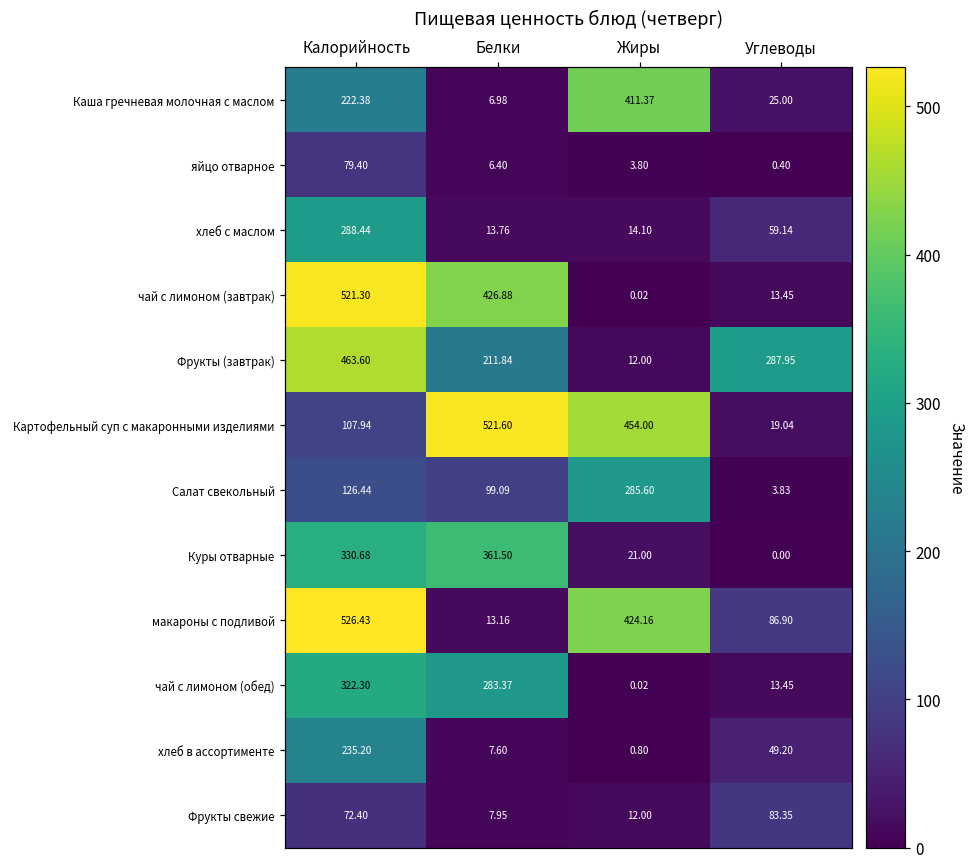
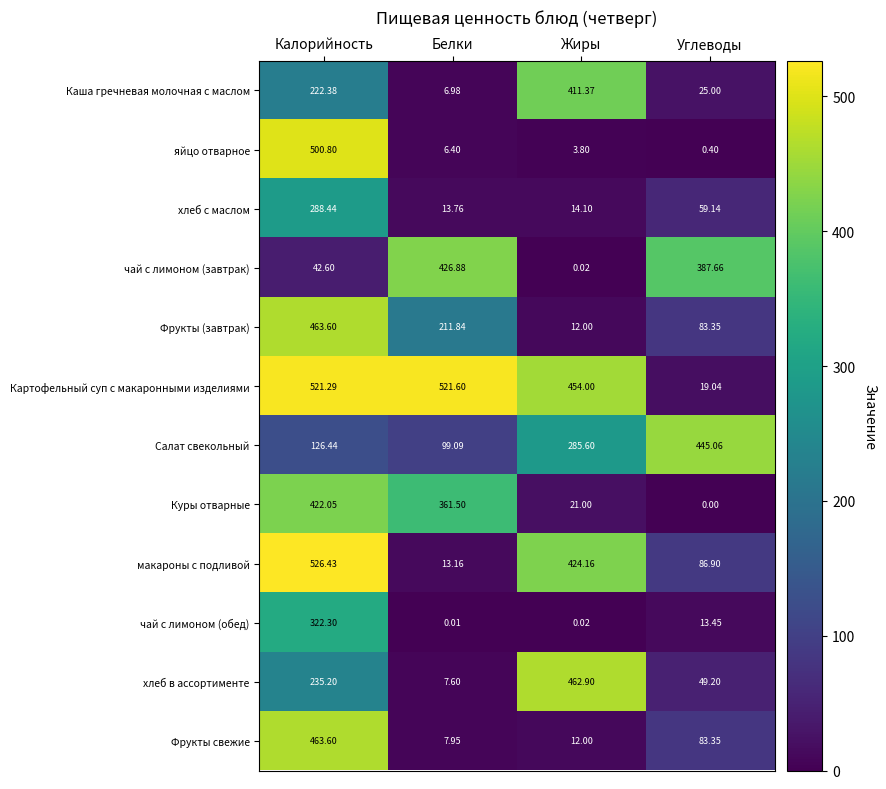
яйцо отварное, Калорийность: 79.40 -> 500.80
чай с лимоном (завтрак), Калорийность: 521.30 -> 42.60
чай с лимоном (завтрак), Углеводы: 13.45 -> 387.66
Фрукты (завтрак), Углеводы: 287.95 -> 83.35
Картофельный суп с макаронными изделиями, Калорийность: 107.94 -> 521.29
Салат свекольный, Углеводы: 3.83 -> 445.06
Куры отварные, Калорийность: 330.68 -> 422.05
чай с лимоном (обед), Белки: 283.37 -> 0.01
хлеб в ассортименте, Жиры: 0.80 -> 462.90
Фрукты свежие, Калорийность: 72.40 -> 463.60
